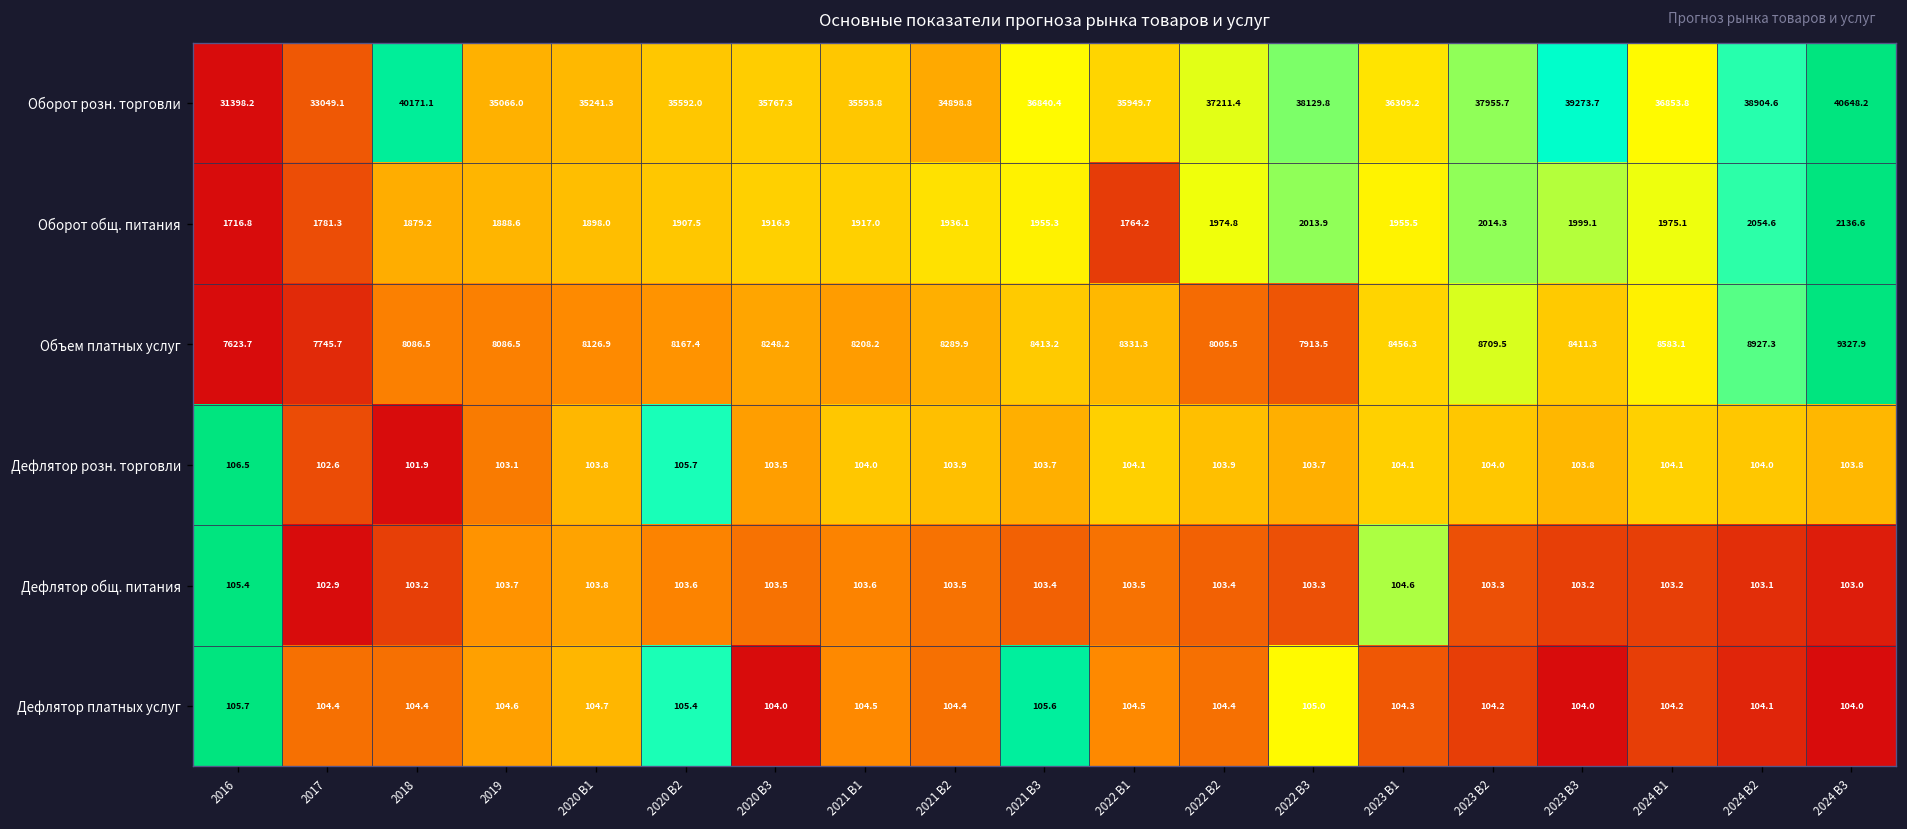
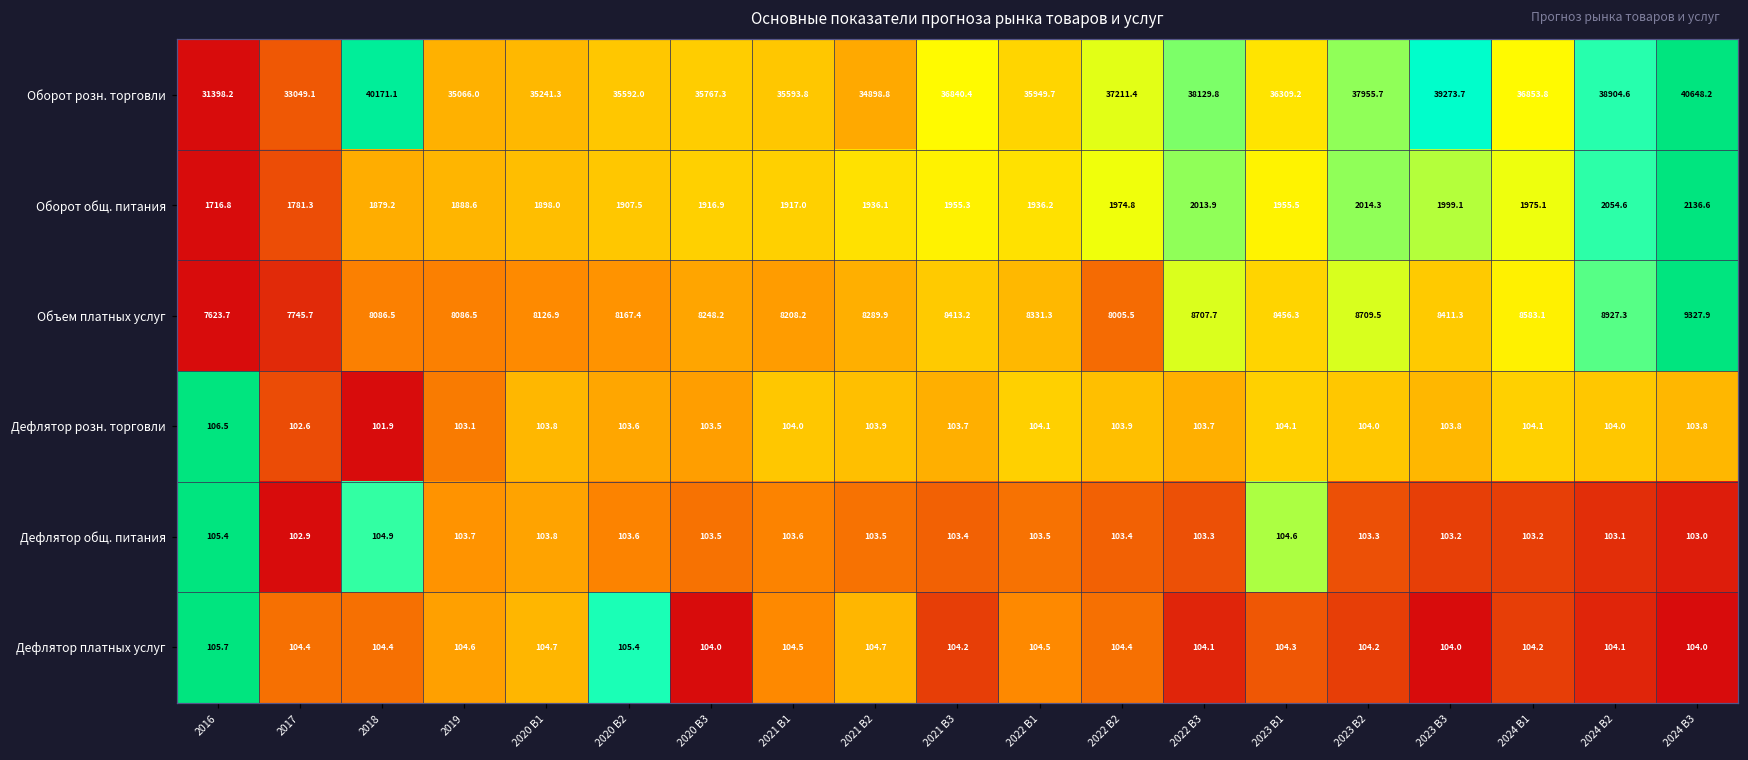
Оборот общ. питания, 2022 В1: 1764.2 -> 1936.2
Объем платных услуг, 2022 В3: 7913.5 -> 8707.7
Дефлятор розн. торговли, 2020 В2: 105.7 -> 103.6
Дефлятор общ. питания, 2018: 103.2 -> 104.9
Дефлятор платных услуг, 2021 В2: 104.4 -> 104.7
Дефлятор платных услуг, 2021 В3: 105.6 -> 104.2
Дефлятор платных услуг, 2022 В3: 105.0 -> 104.1
